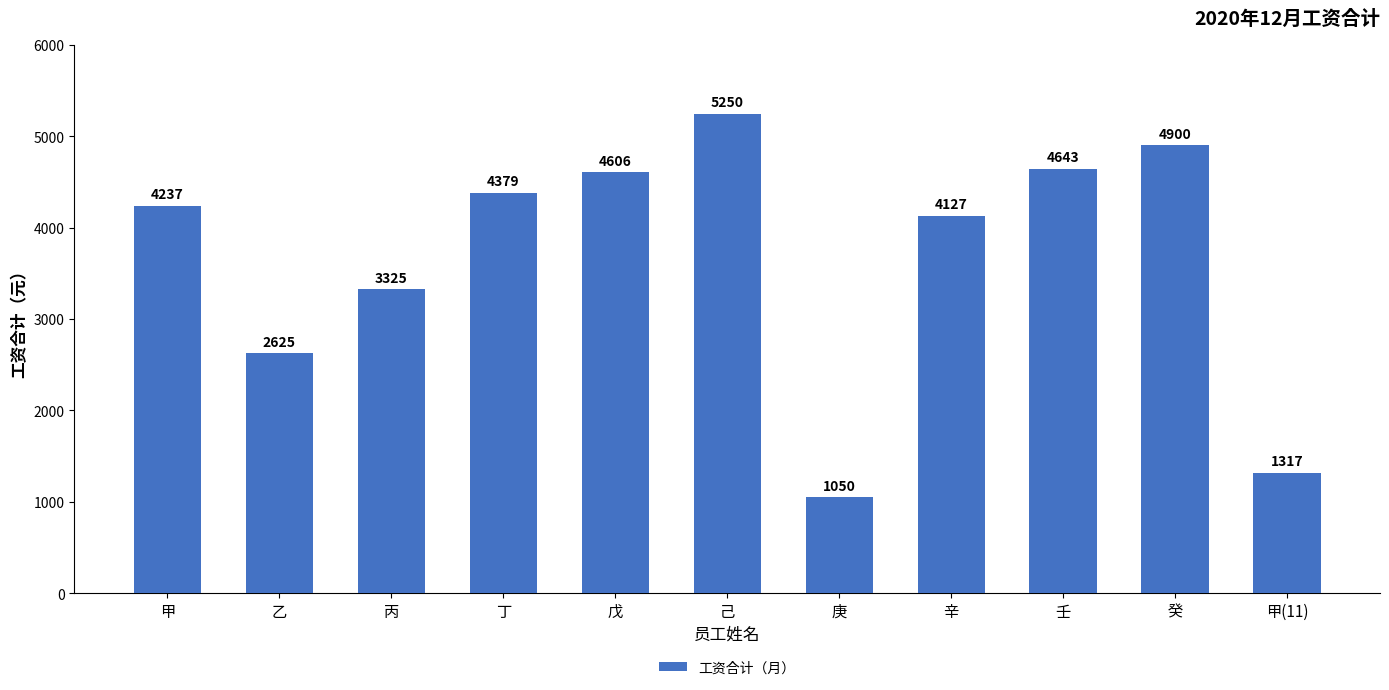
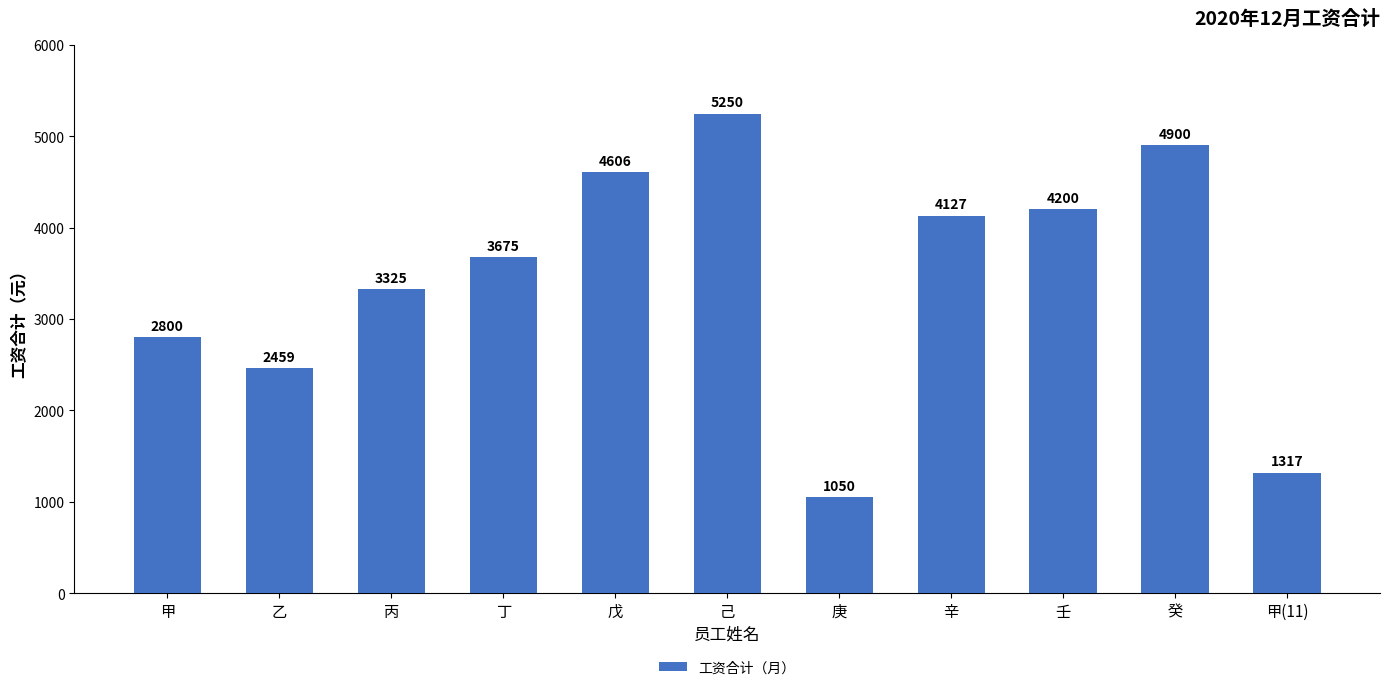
甲: 4237 -> 2800
乙: 2625 -> 2459
丁: 4379 -> 3675
壬: 4643 -> 4200
